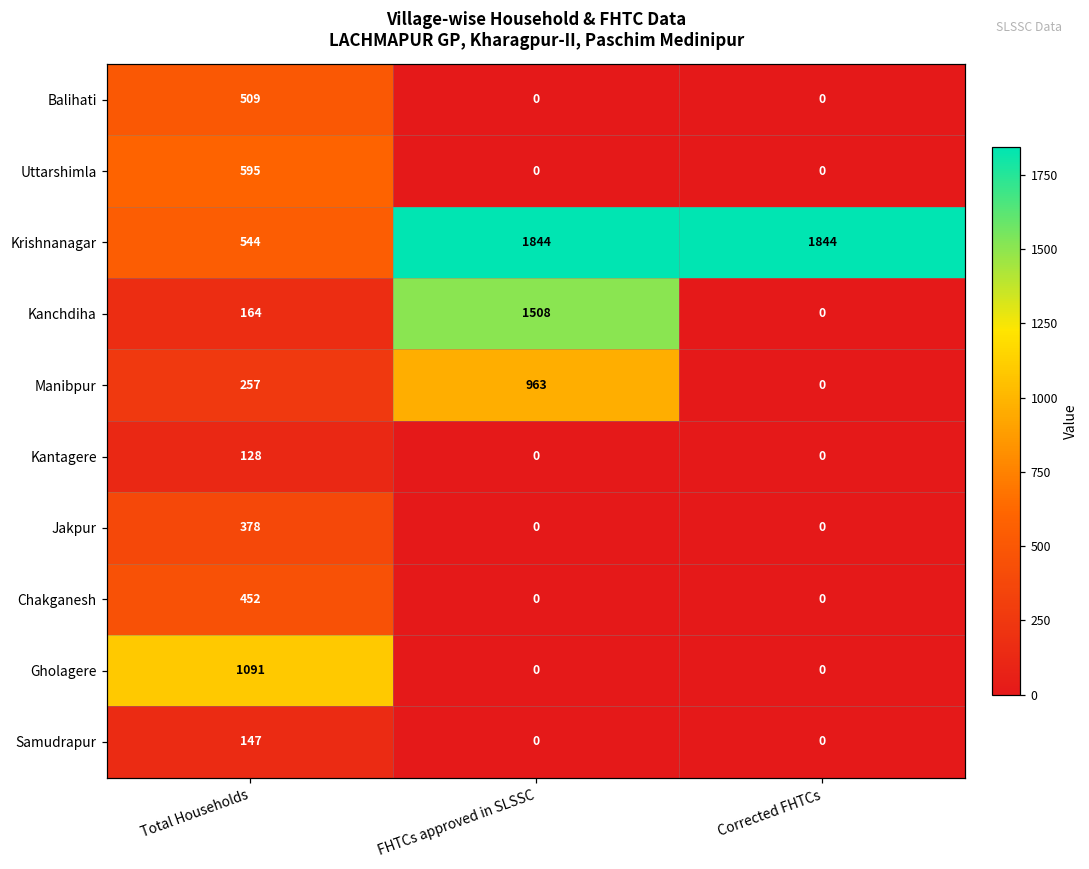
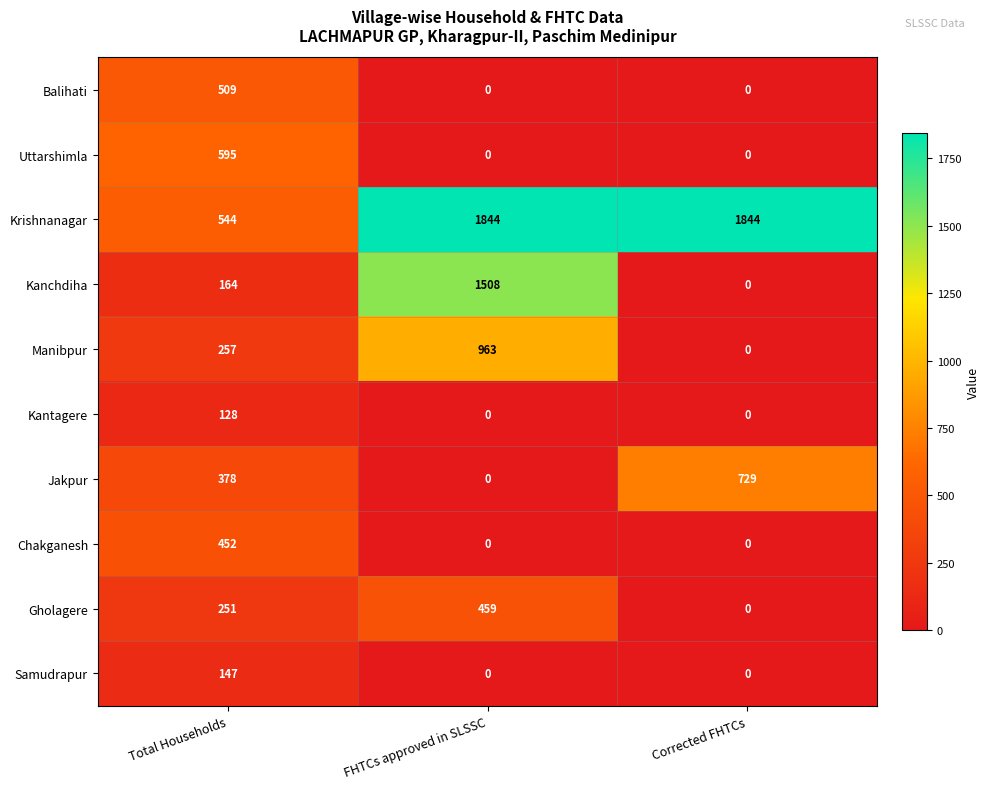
Jakpur, Corrected FHTCs: 0 -> 729
Gholagere, Total Households: 1091 -> 251
Gholagere, FHTCs approved in SLSSC: 0 -> 459
